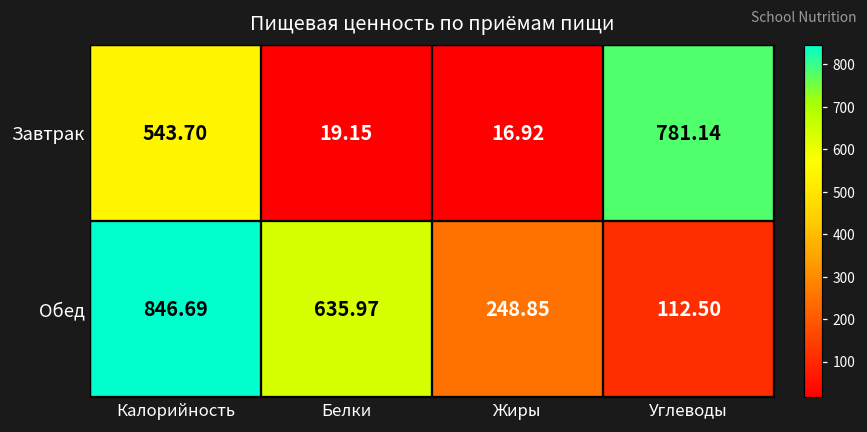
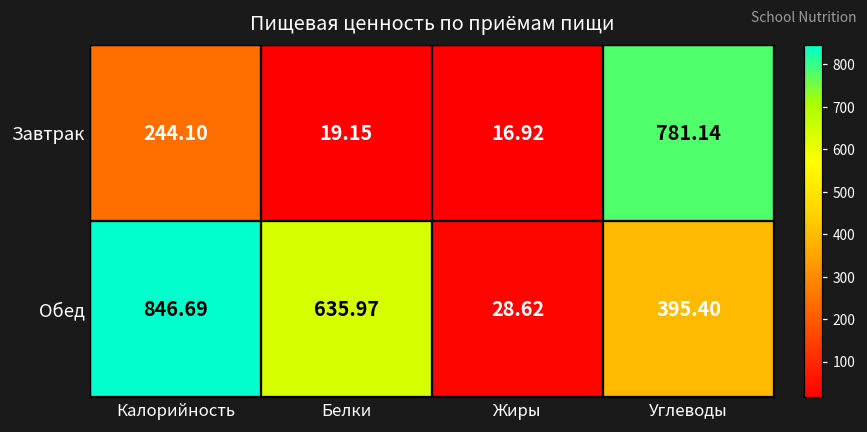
Завтрак, Калорийность: 543.70 -> 244.10
Обед, Жиры: 248.85 -> 28.62
Обед, Углеводы: 112.50 -> 395.40
